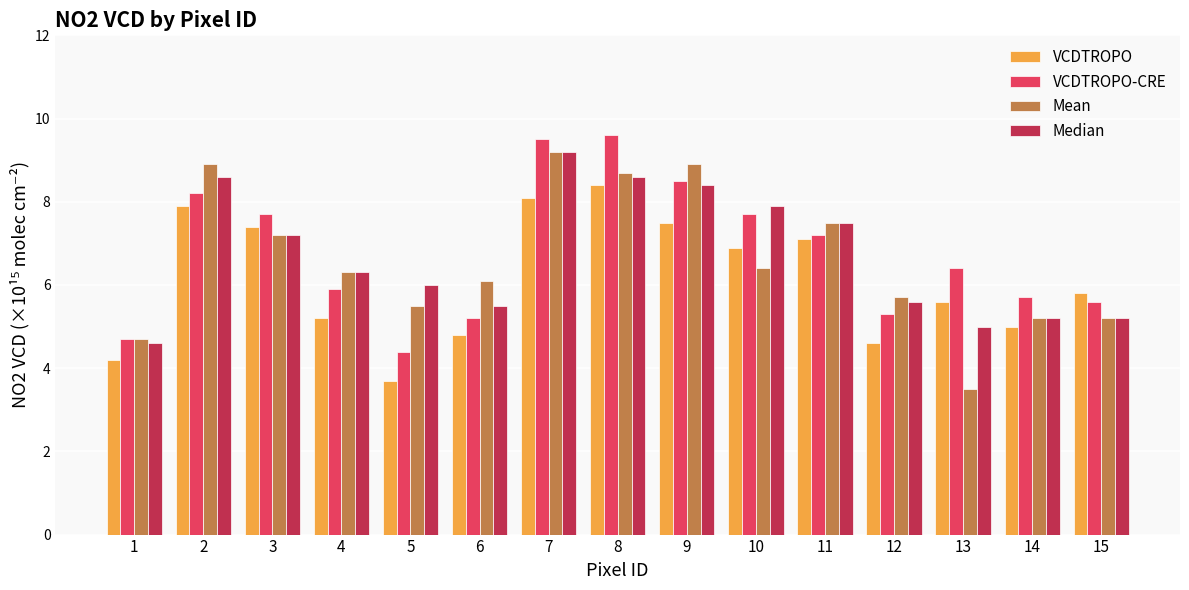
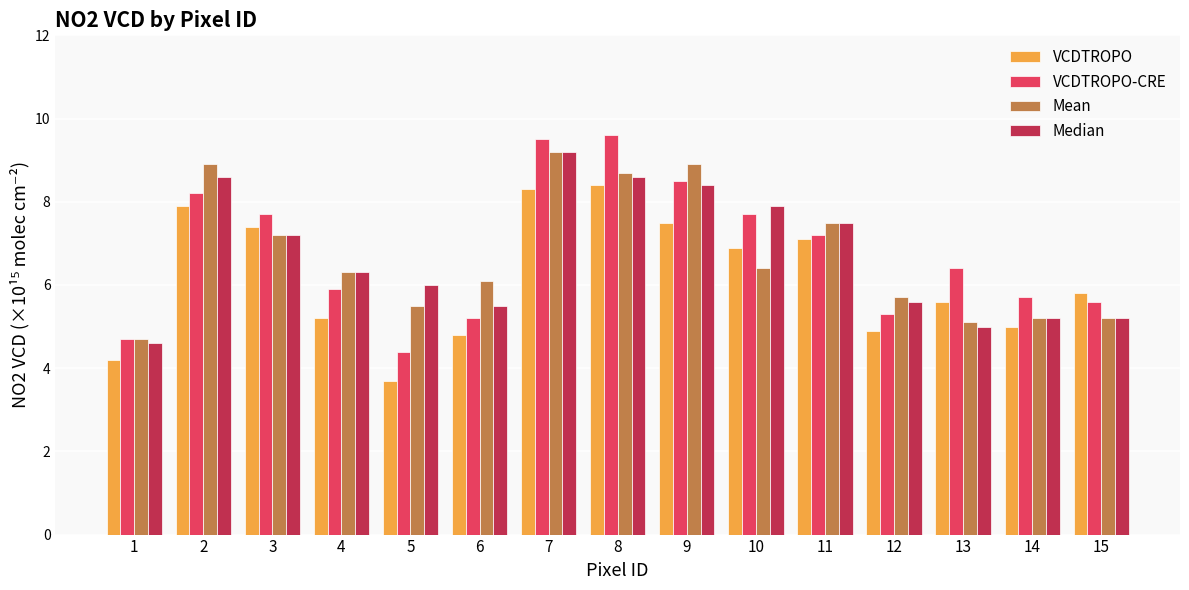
VCDTROPO, 7: 8.1 -> 8.3
VCDTROPO, 12: 4.6 -> 4.9
Mean, 13: 3.5 -> 5.1
